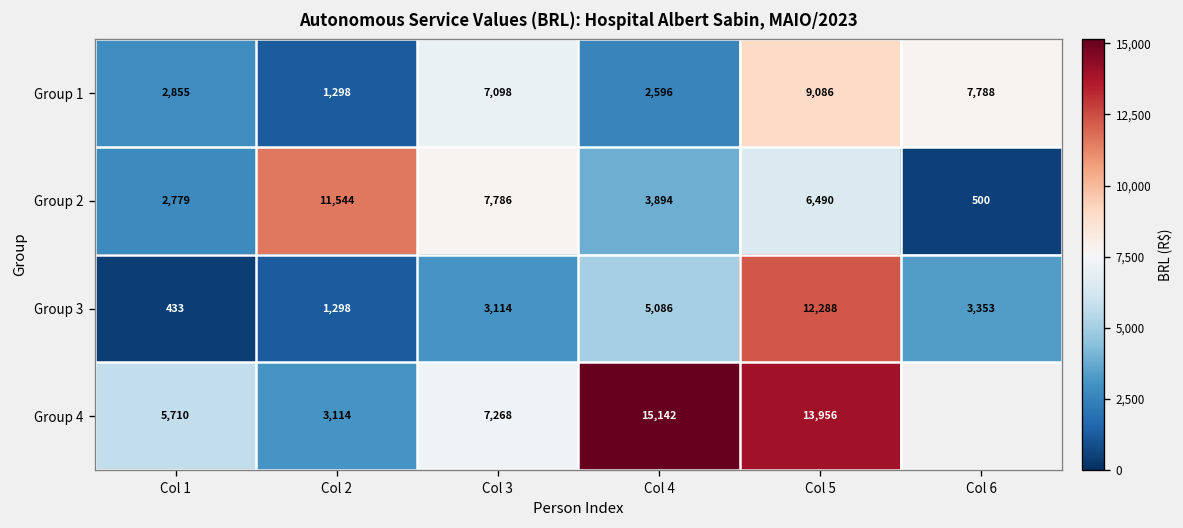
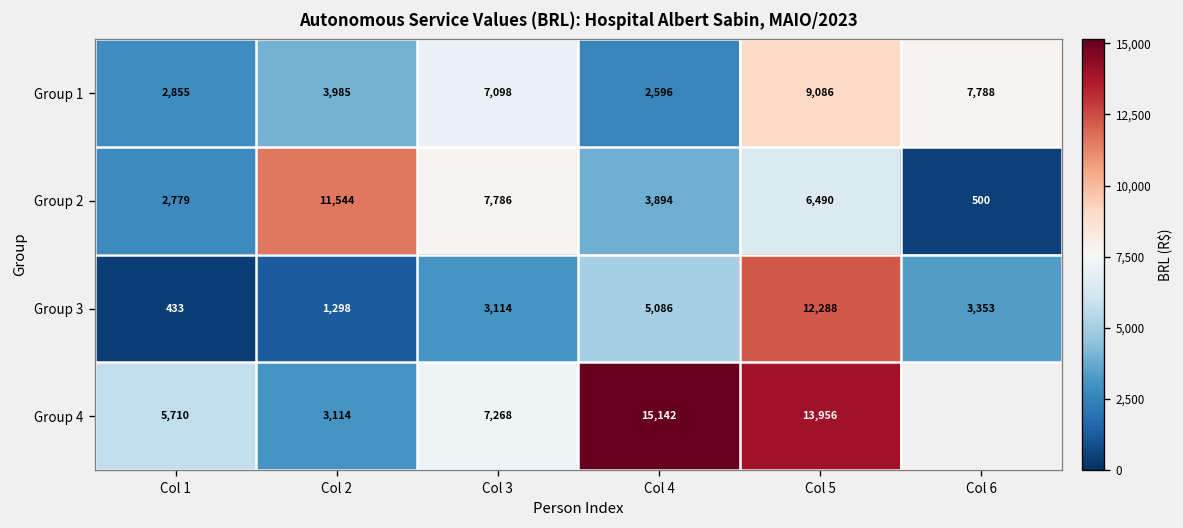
Group 1, Col 2: 1,298 -> 3,985
